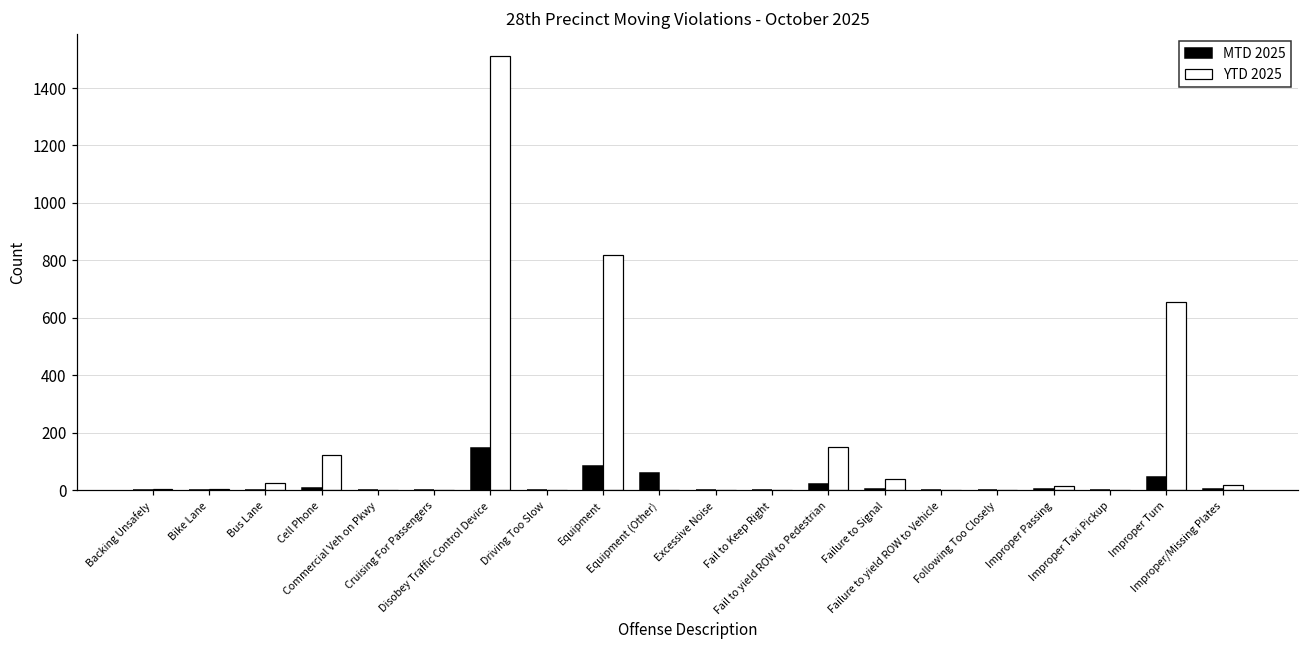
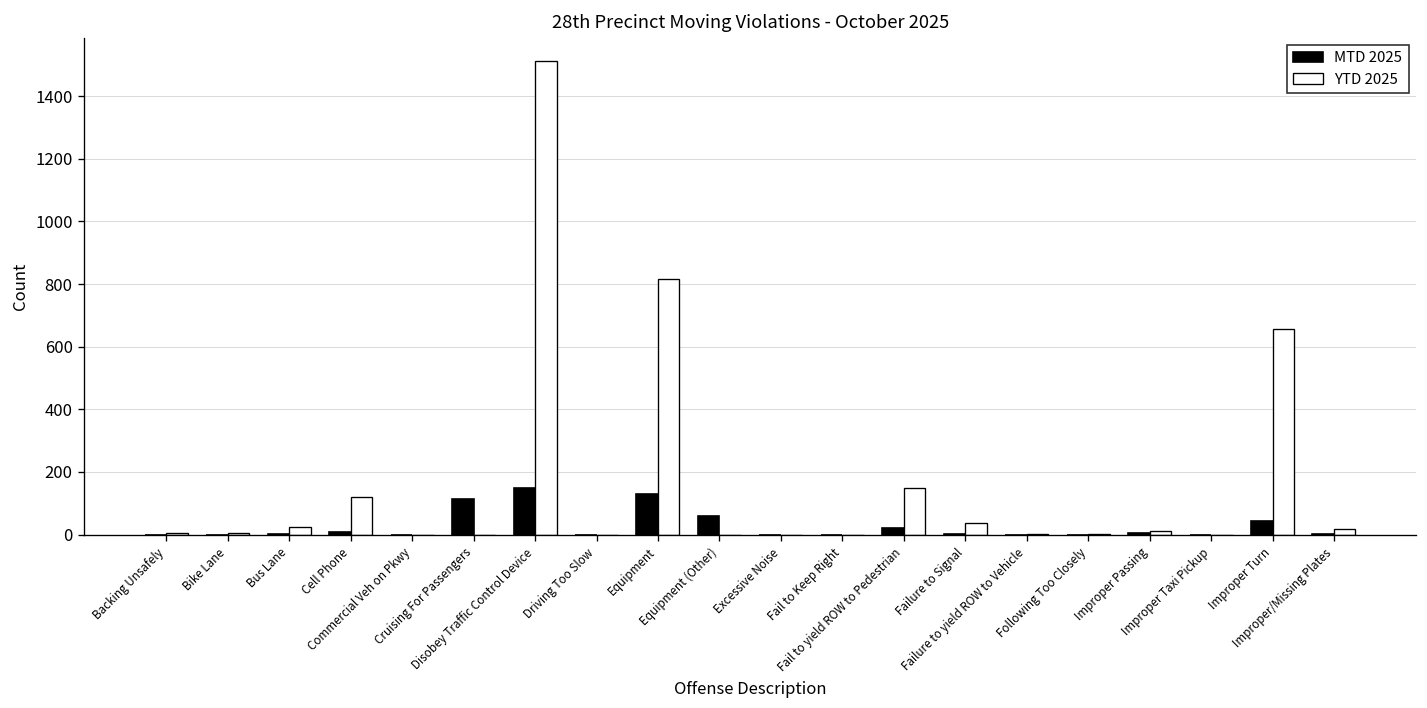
MTD 2025, Cruising For Passengers: 0 -> 110
MTD 2025, Equipment: 90 -> 130
